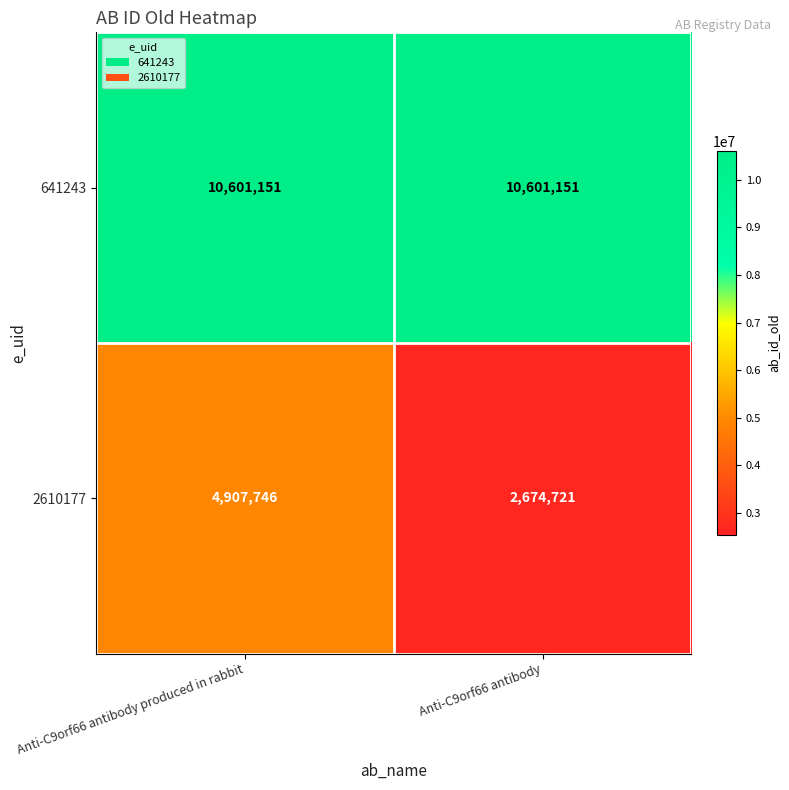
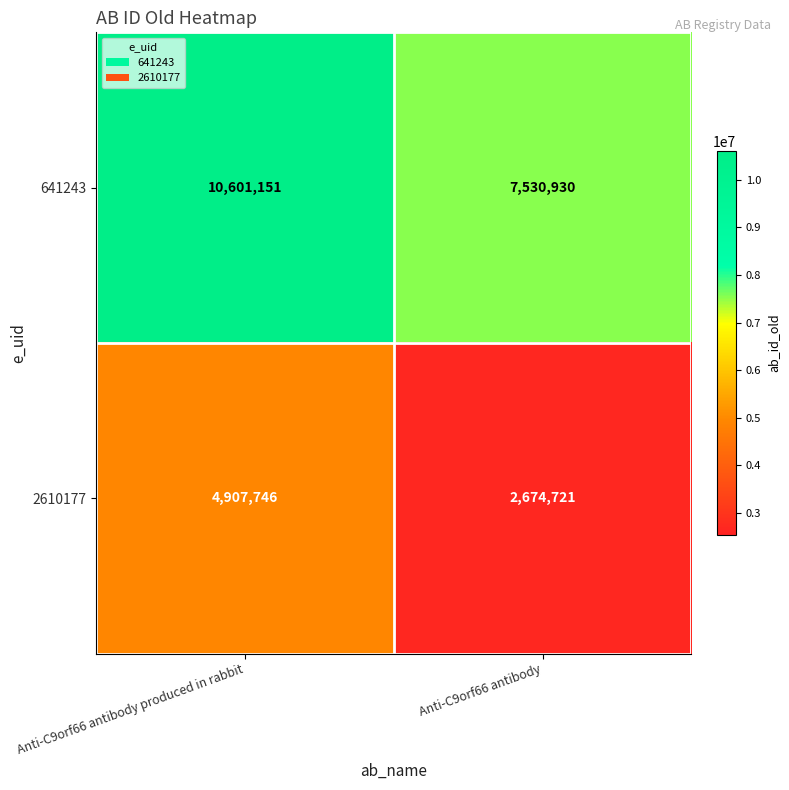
641243, Anti-C9orf66 antibody: 10,601,151 -> 7,530,930
